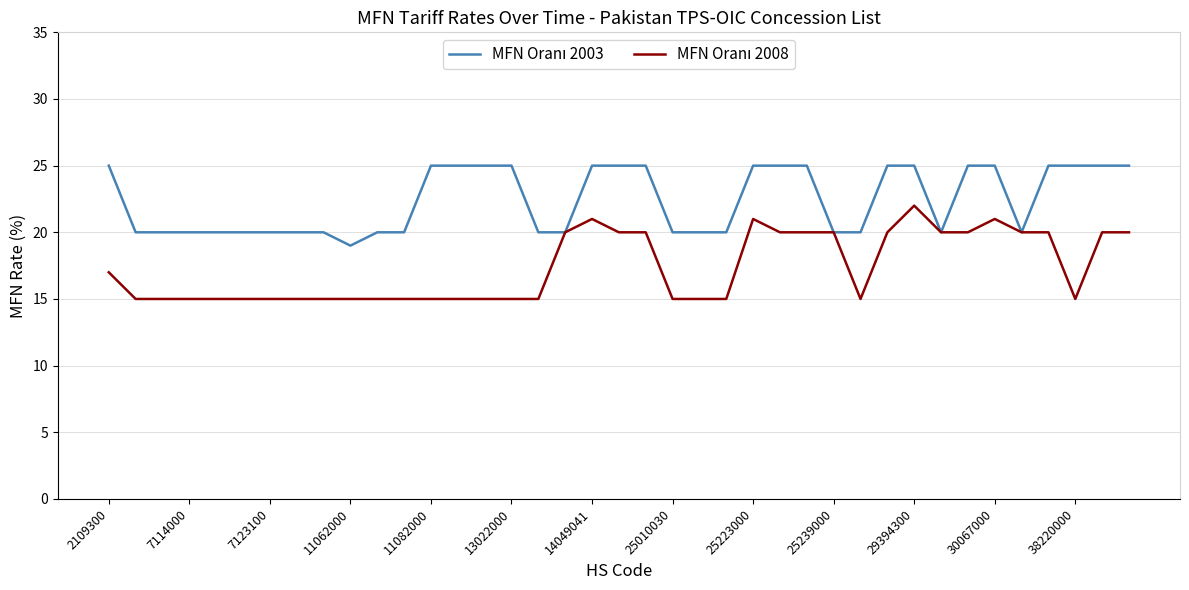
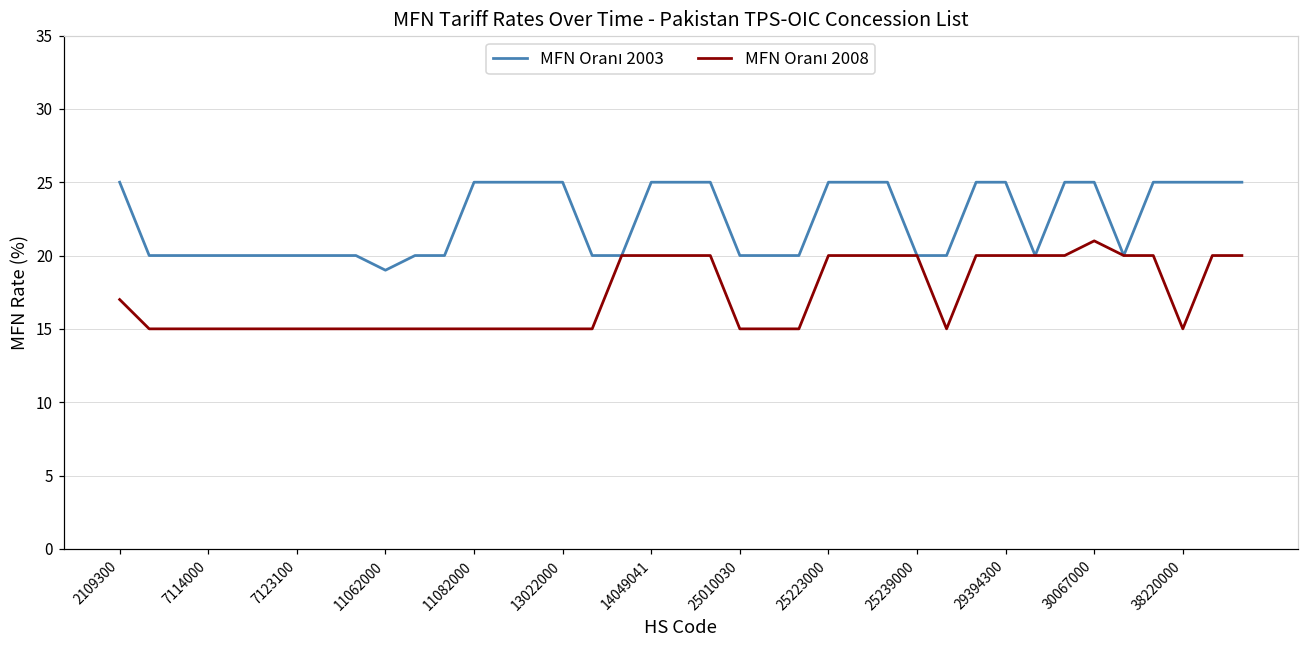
MFN Oranı 2008, 14049041: 21 -> 20
MFN Oranı 2008, 25223000: 21 -> 20
MFN Oranı 2008, 29394300: 22 -> 20
